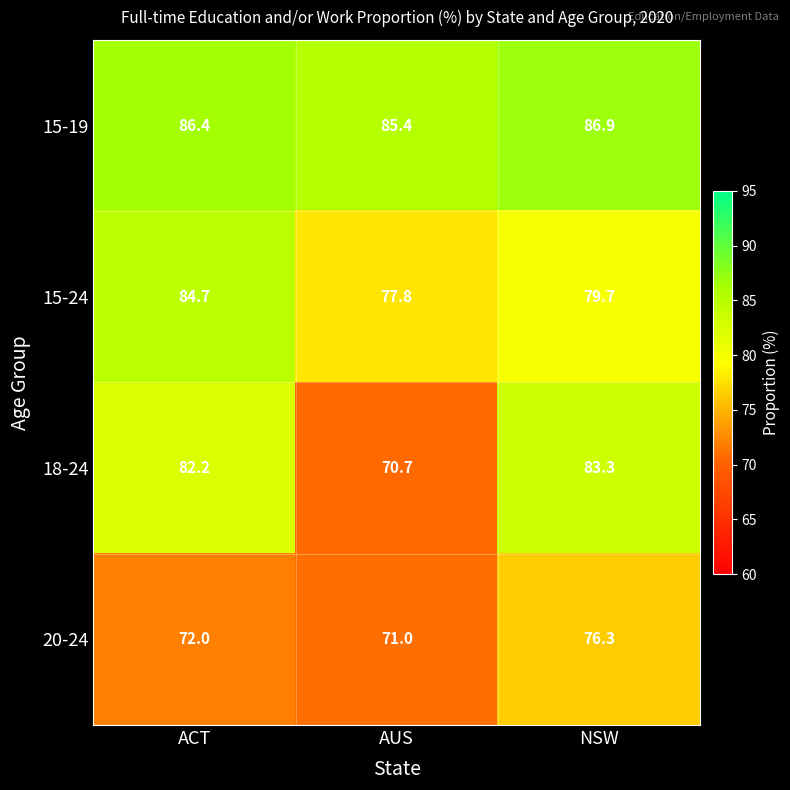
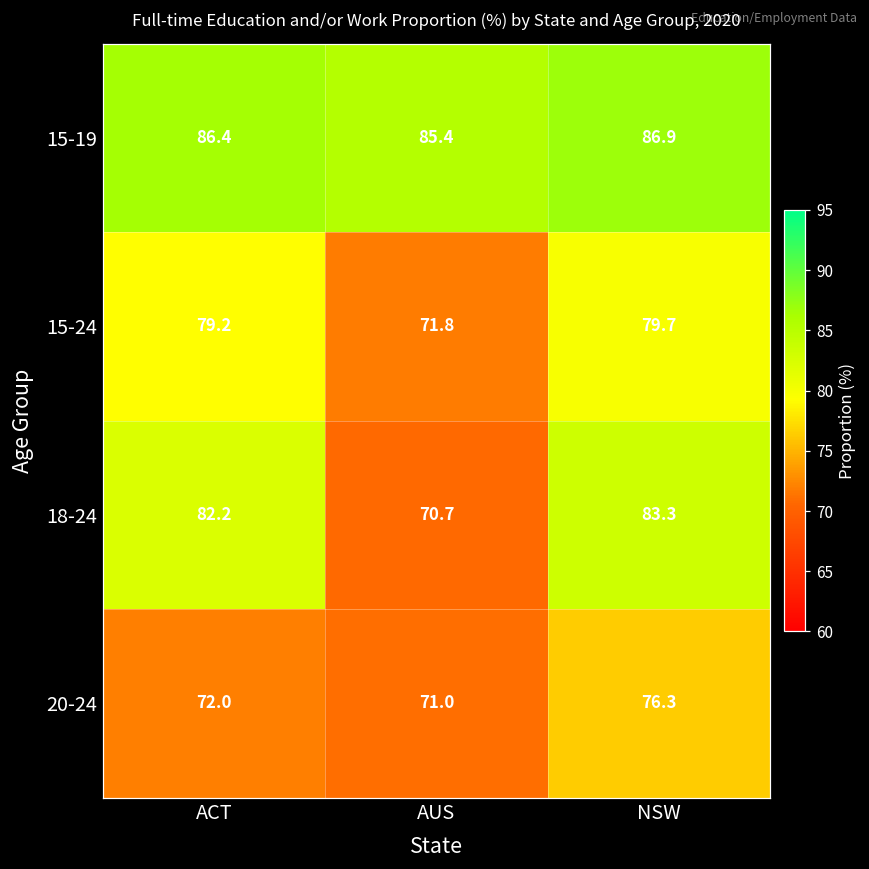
15-24, ACT: 84.7 -> 79.2
15-24, AUS: 77.8 -> 71.8
